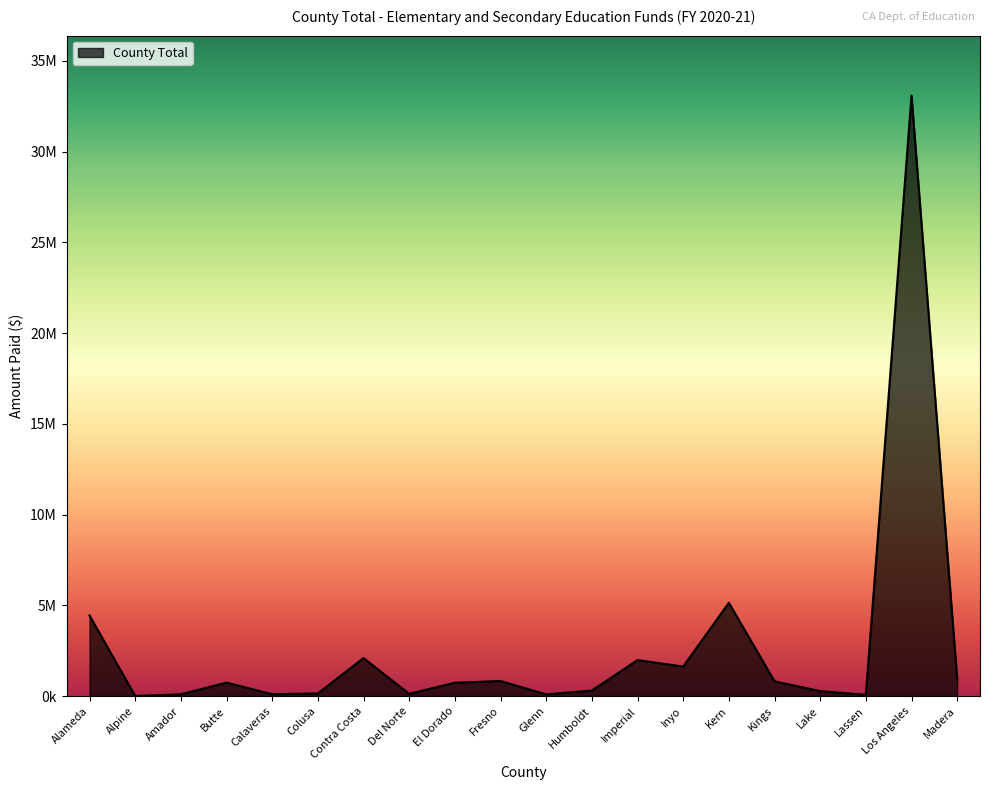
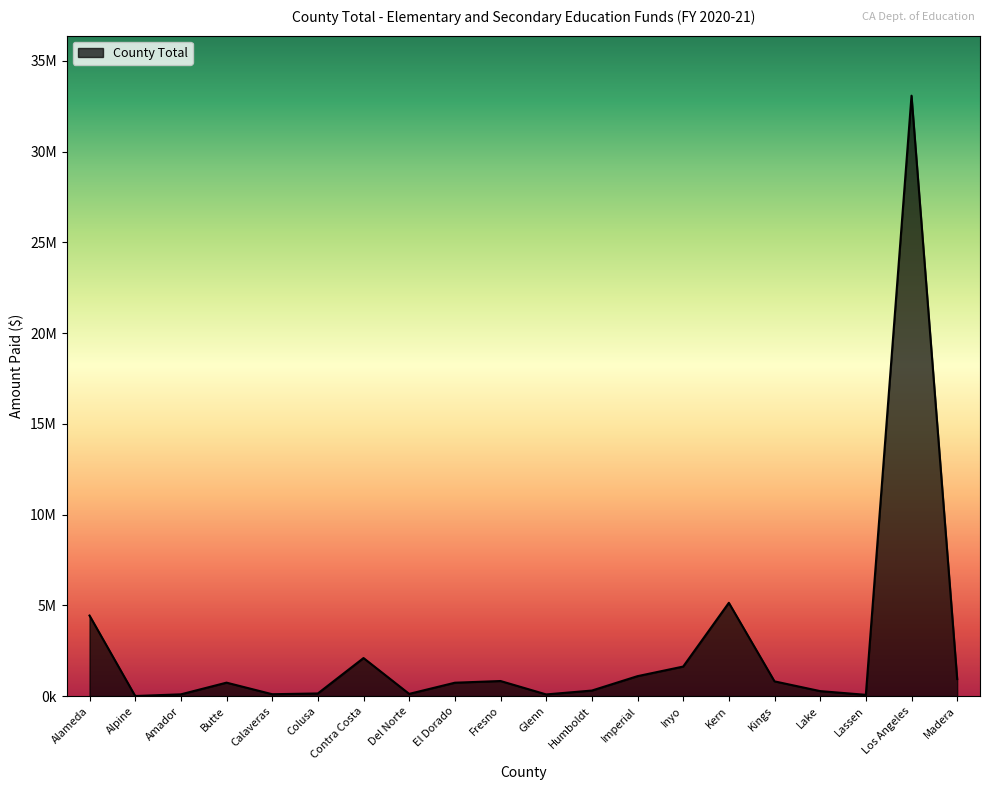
Imperial: 2000000 -> 1100000
